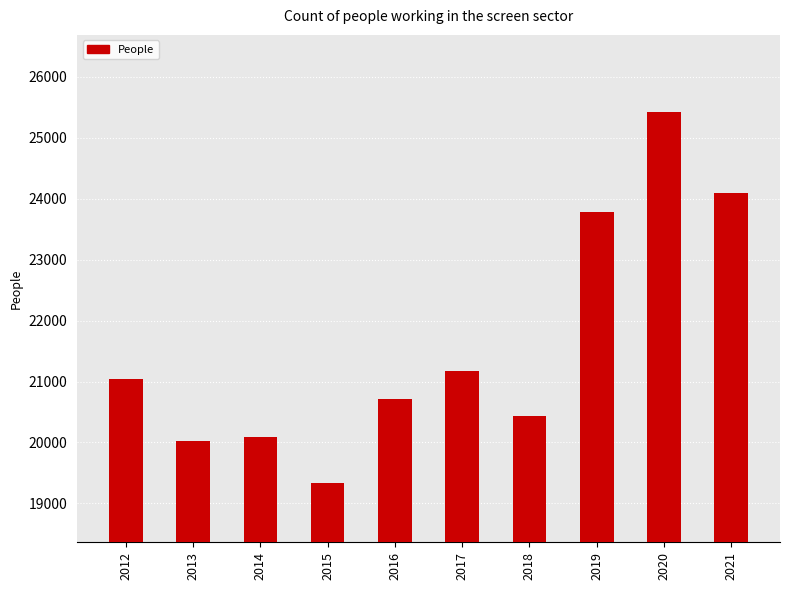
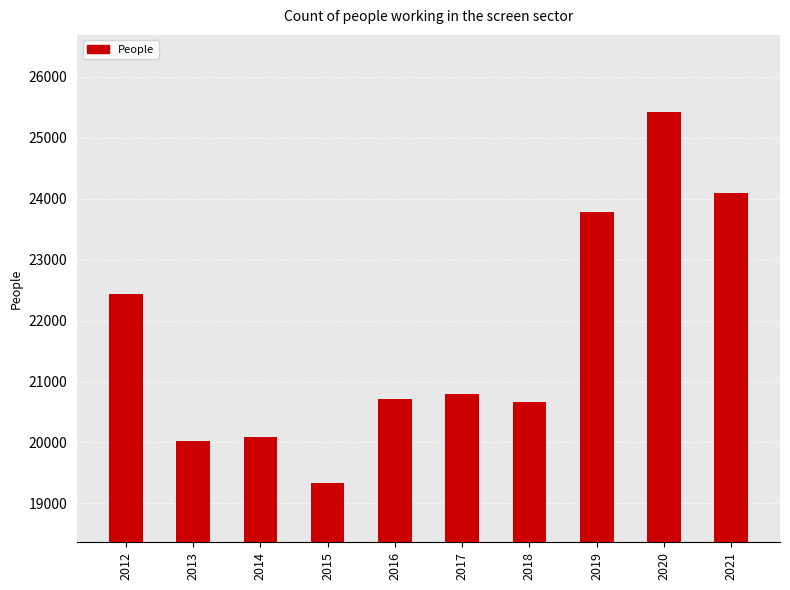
2012: 21000 -> 22400
2017: 21200 -> 20800
2018: 20400 -> 20700
